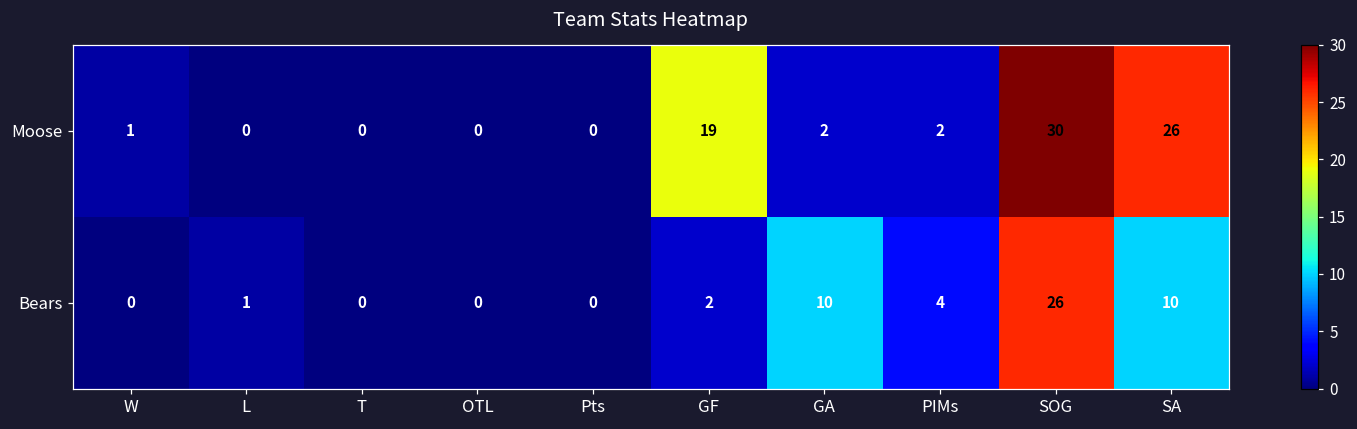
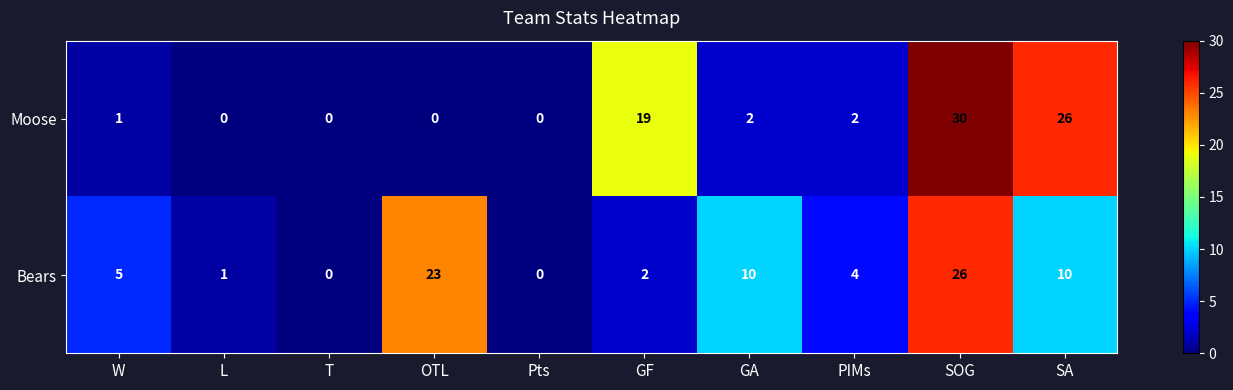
Bears, W: 0 -> 5
Bears, OTL: 0 -> 23
